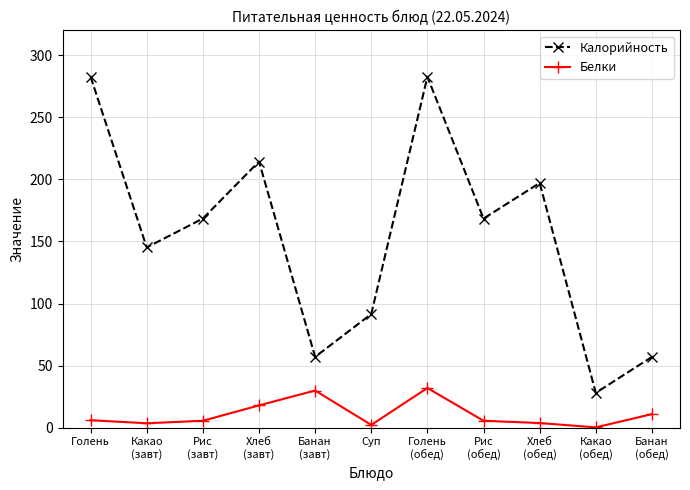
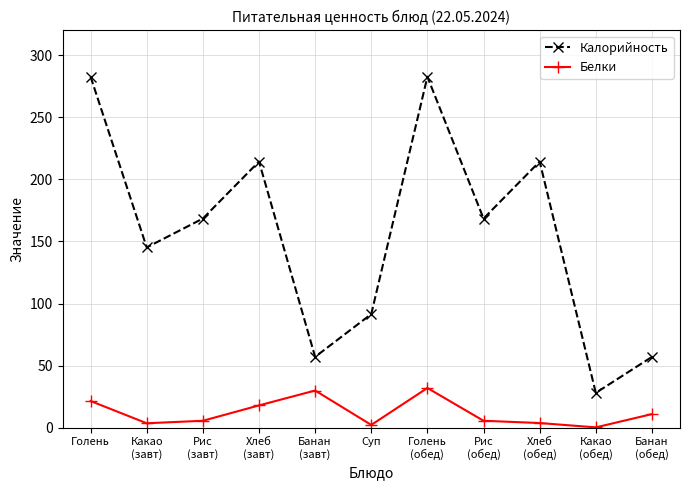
Белки, Голень: 6 -> 21
Калорийность, Хлеб (обед): 197 -> 214
